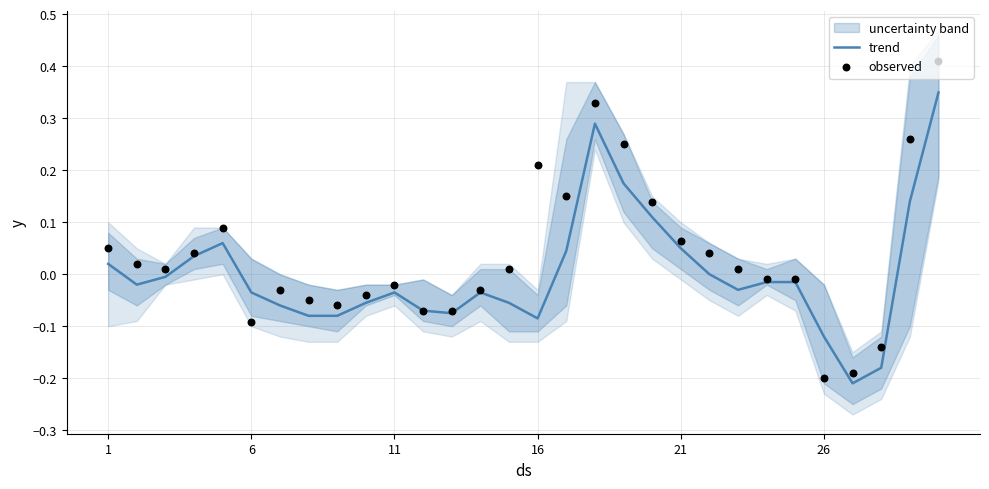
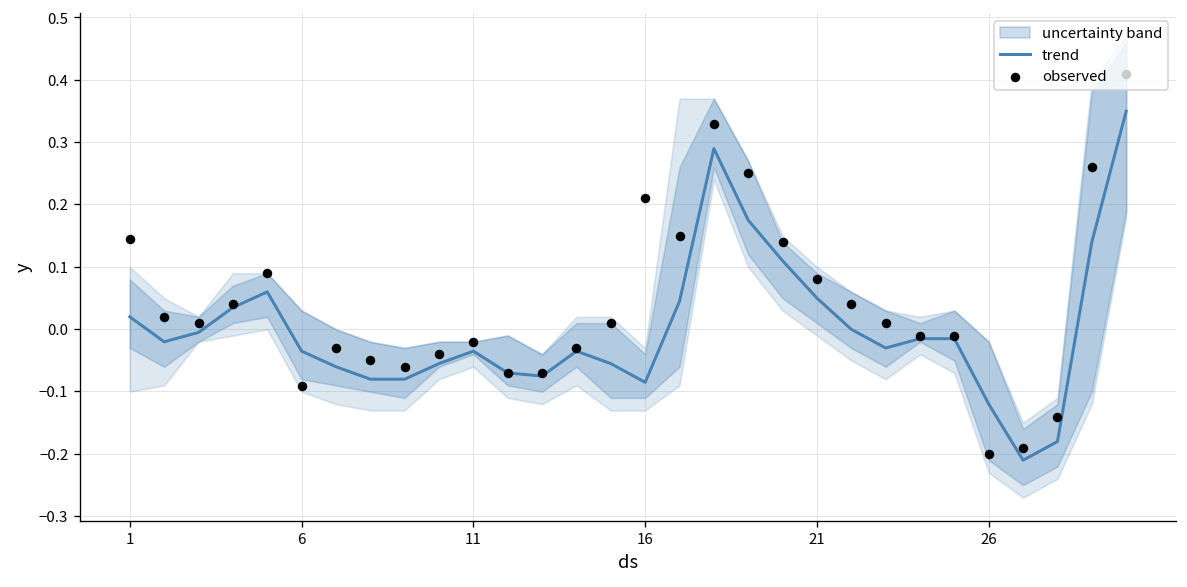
observed, 1: 0.05 -> 0.14
observed, 21: 0.06 -> 0.08
